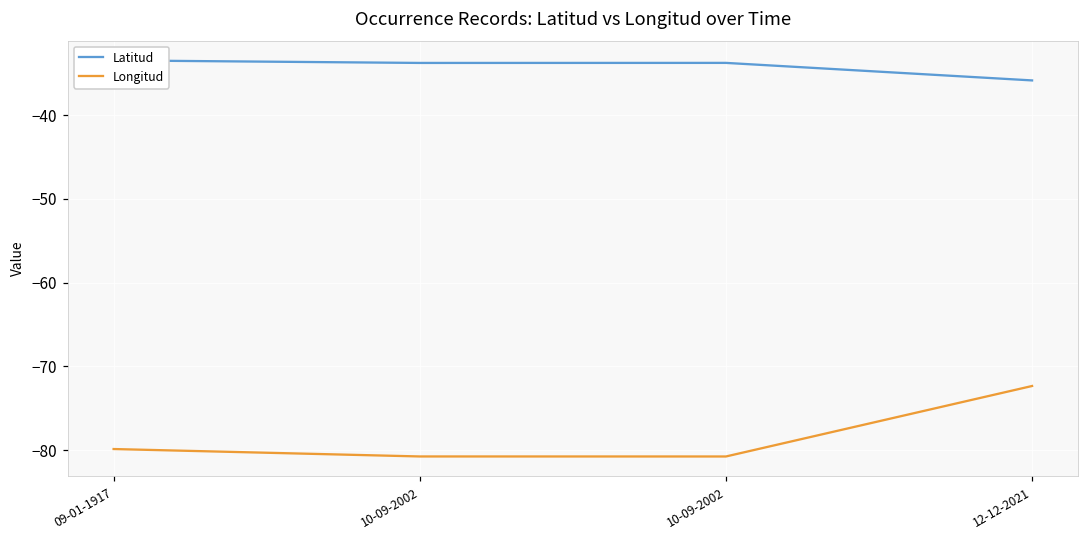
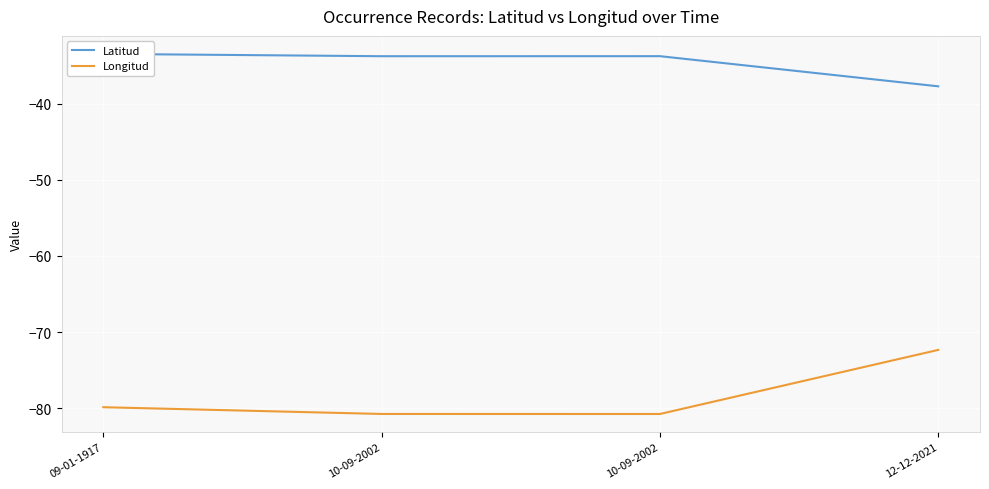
Latitud, 12-12-2021: -36 -> -38
